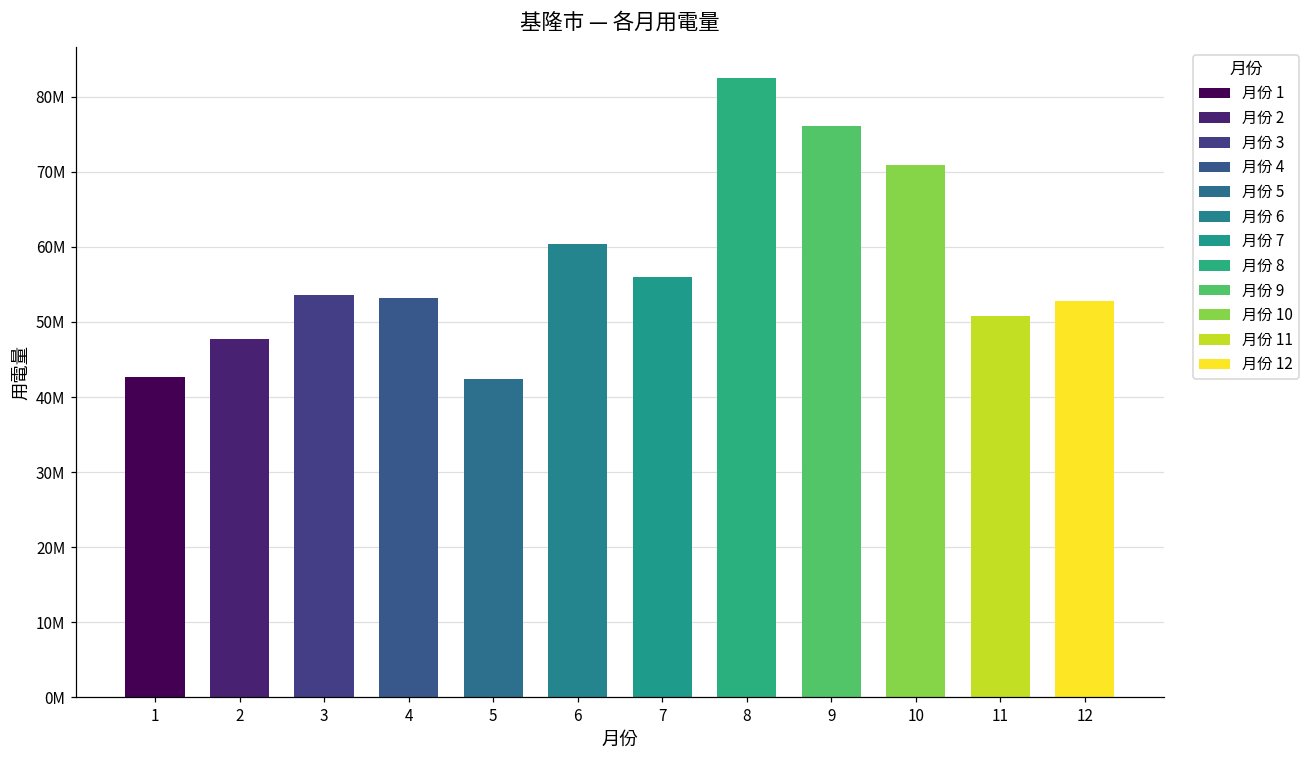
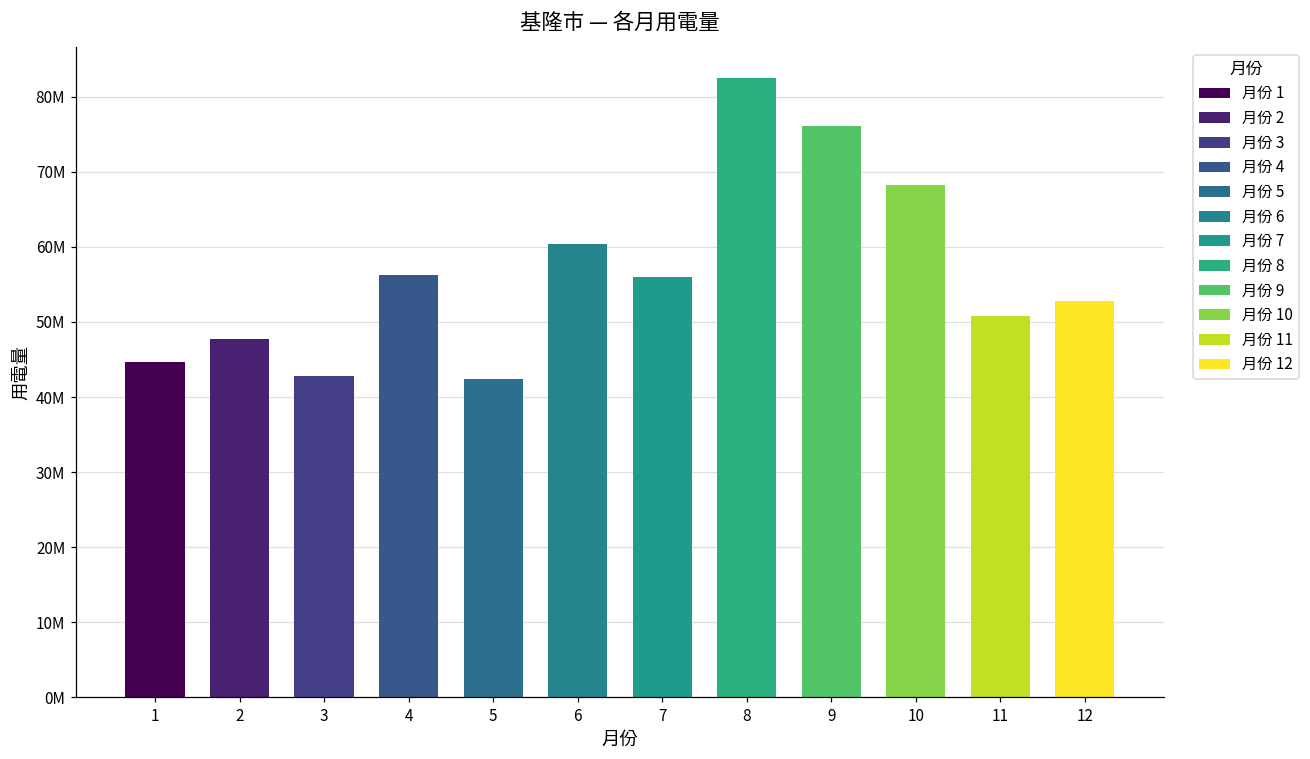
1: 43000000 -> 45000000
3: 54000000 -> 43000000
4: 53000000 -> 56000000
10: 71000000 -> 68000000
